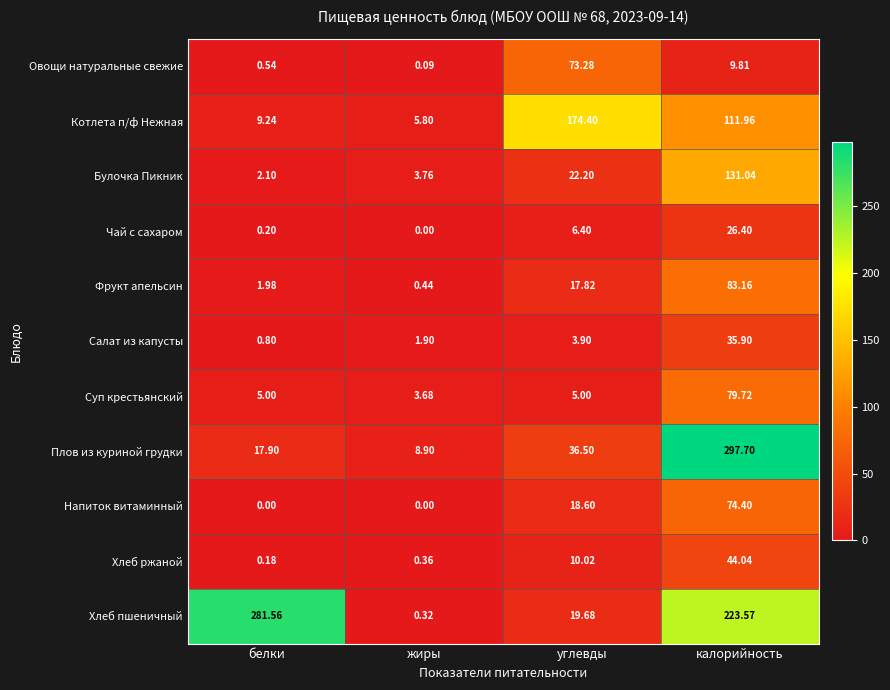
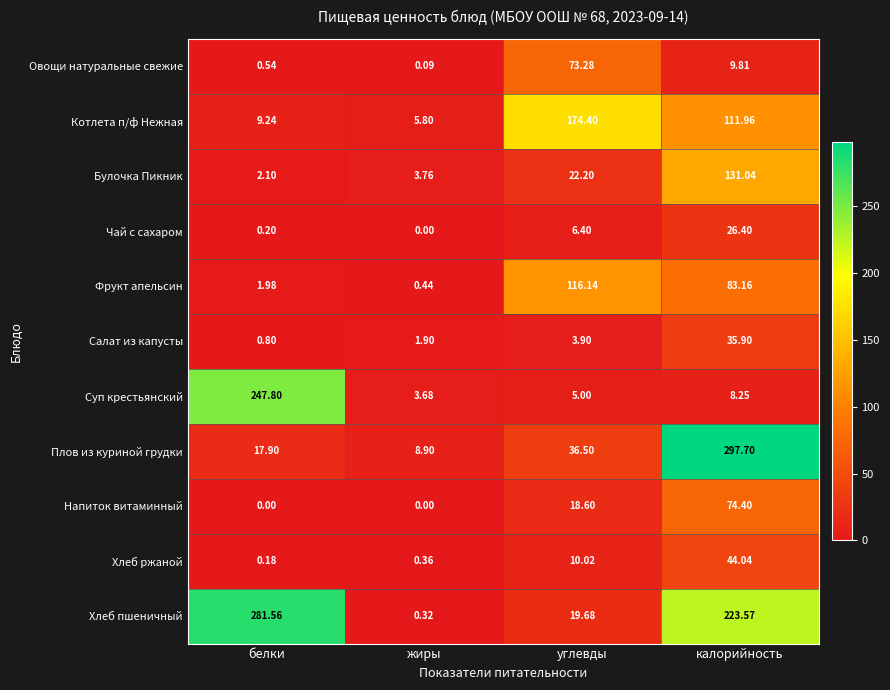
Фрукт апельсин, углевды: 17.82 -> 116.14
Суп крестьянский, белки: 5.00 -> 247.80
Суп крестьянский, калорийность: 79.72 -> 8.25
